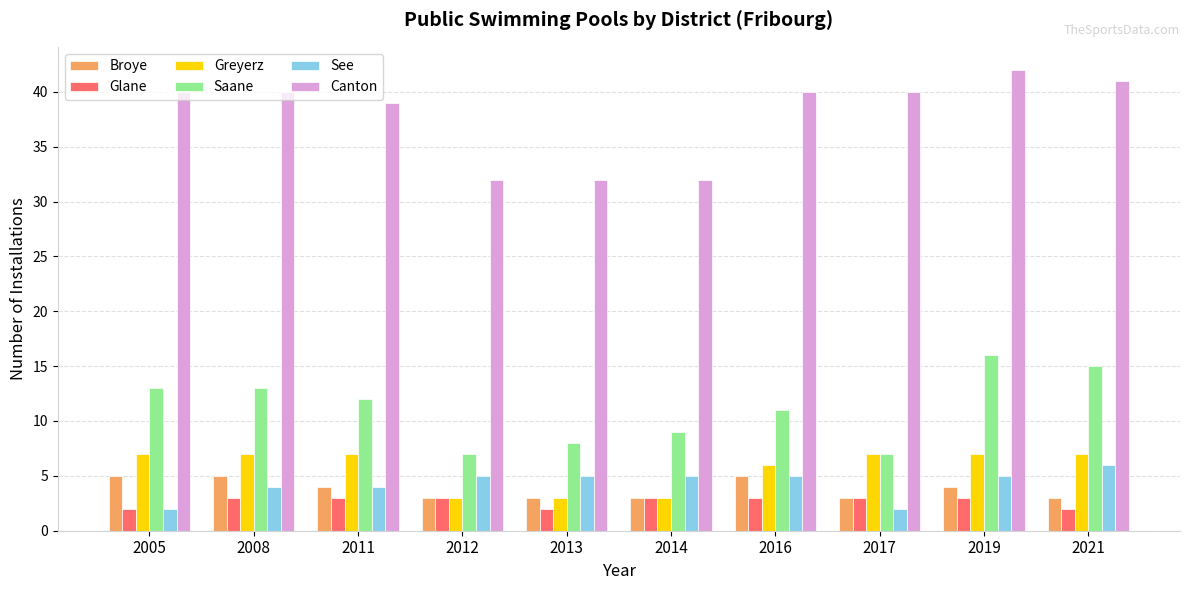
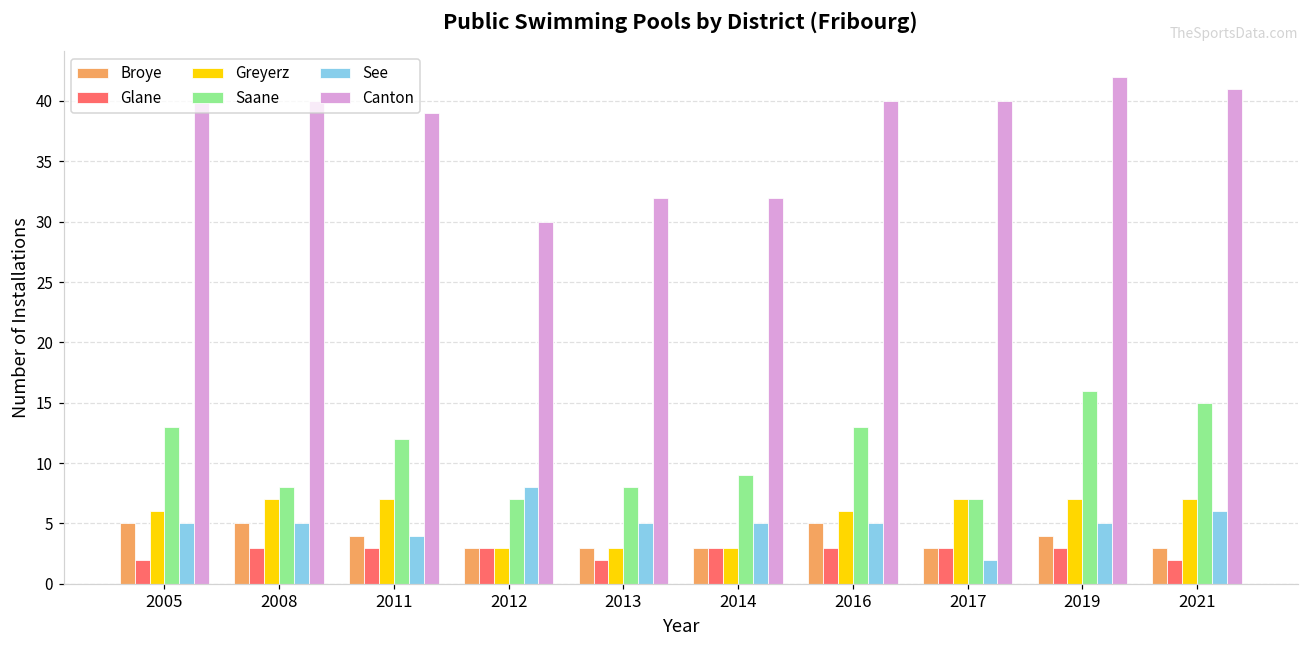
Greyerz, 2005: 7 -> 6
See, 2005: 2 -> 5
Saane, 2008: 13 -> 8
See, 2008: 4 -> 5
See, 2012: 5 -> 8
Canton, 2012: 32 -> 30
Saane, 2016: 11 -> 13
